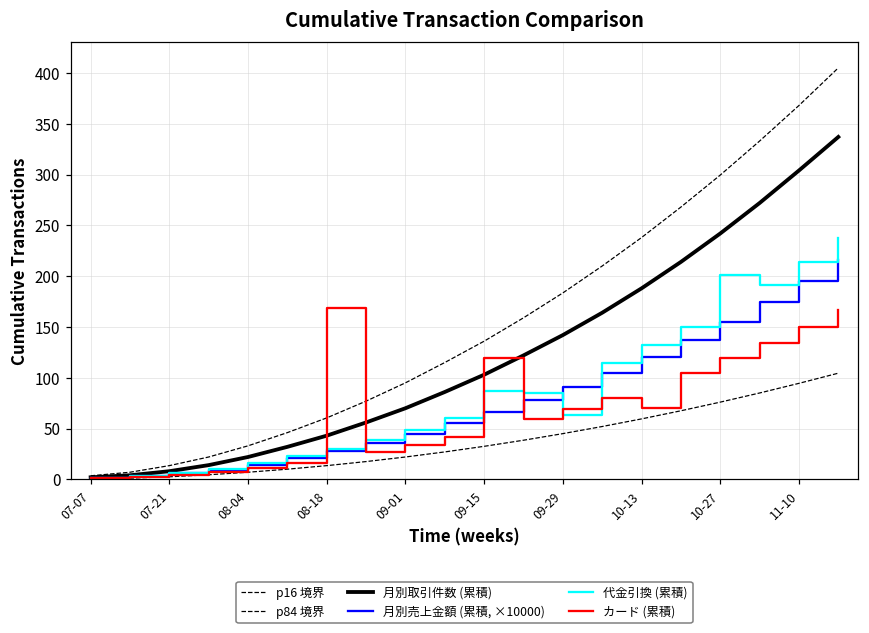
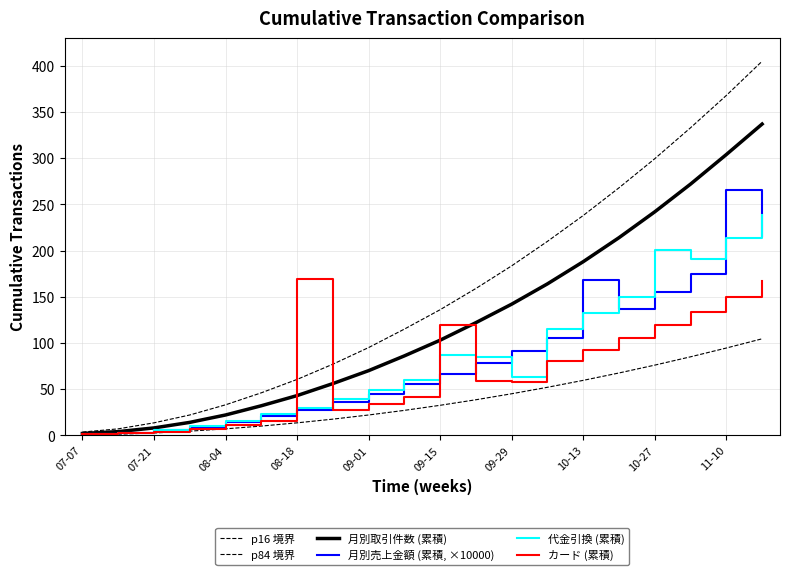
カード (累積), 09-29: 70 -> 60
月別売上金額 (累積, ×10000), 10-13: 120 -> 170
カード (累積), 10-13: 70 -> 90
月別売上金額 (累積, ×10000), 11-10: 190 -> 270
